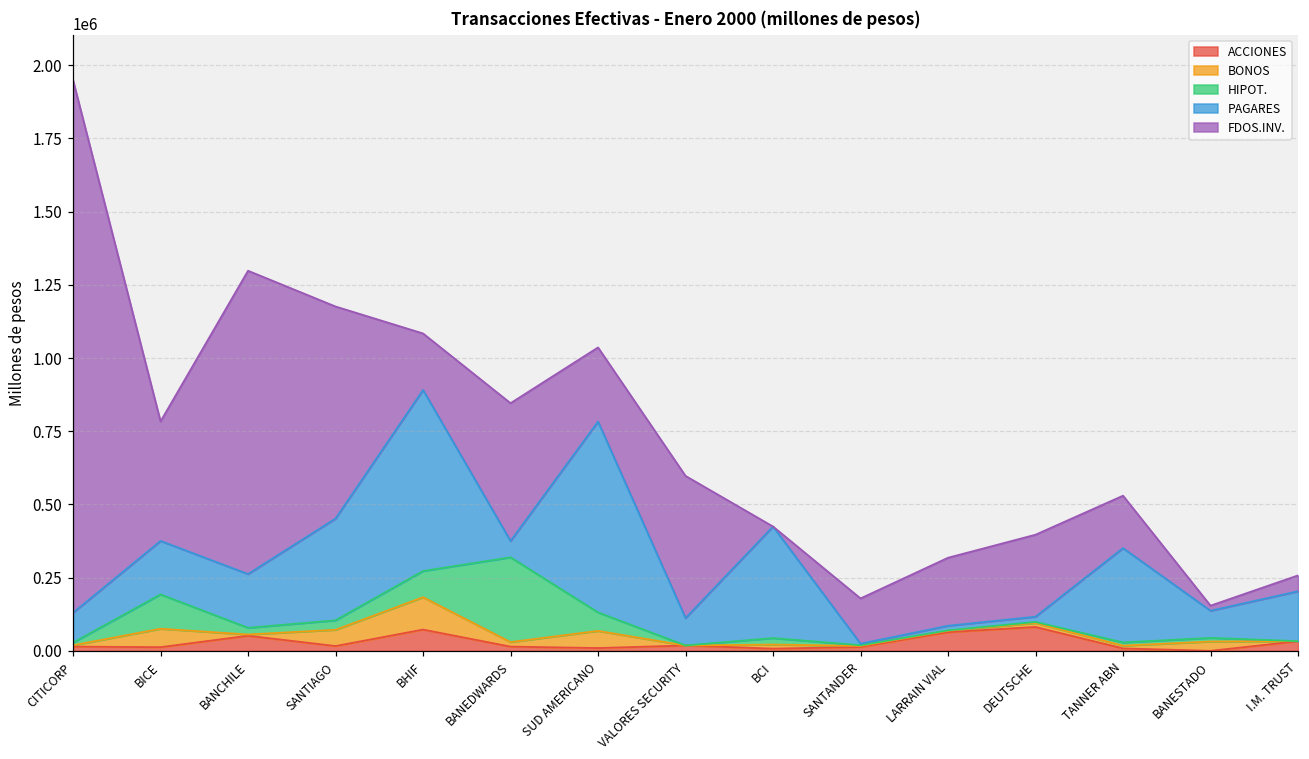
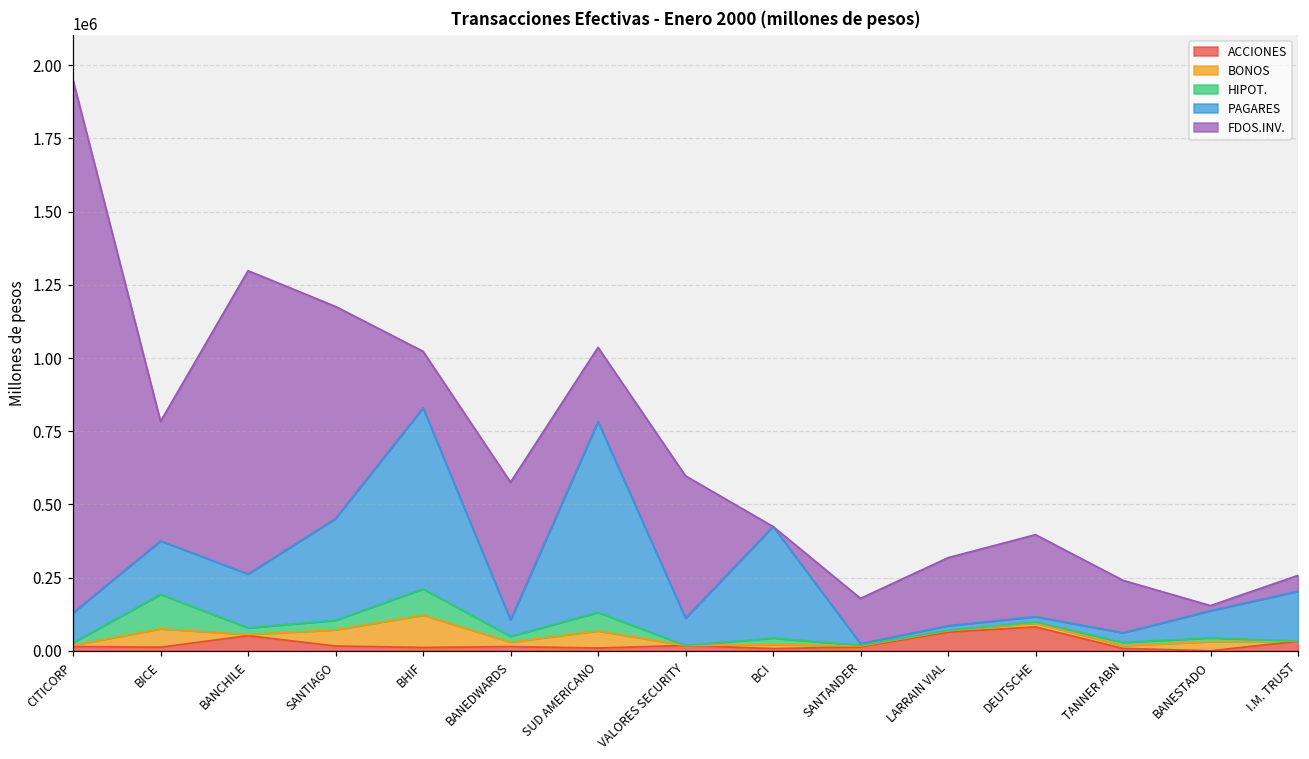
ACCIONES, BHIF: 70000 -> 10000
HIPOT., BANEDWARDS: 290000 -> 20000
PAGARES, TANNER ABN: 320000 -> 30000
